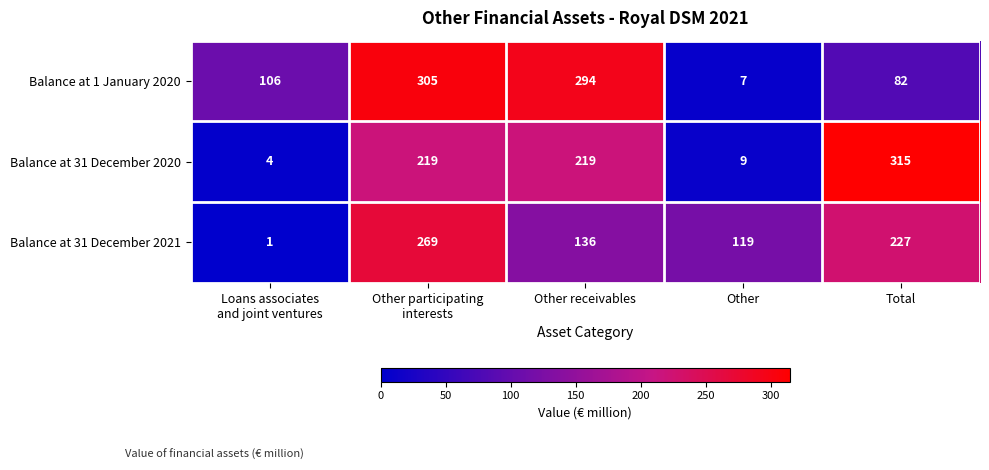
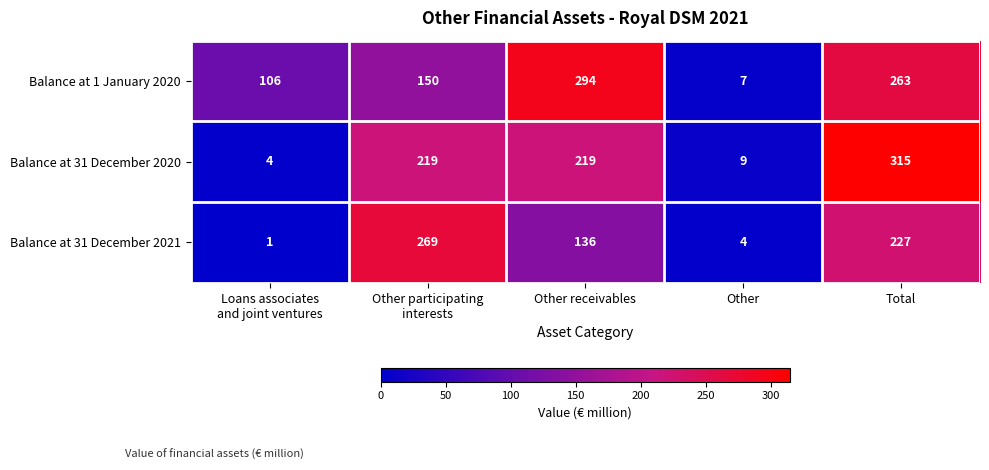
Balance at 1 January 2020, Other participating interests: 305 -> 150
Balance at 1 January 2020, Total: 82 -> 263
Balance at 31 December 2021, Other: 119 -> 4
